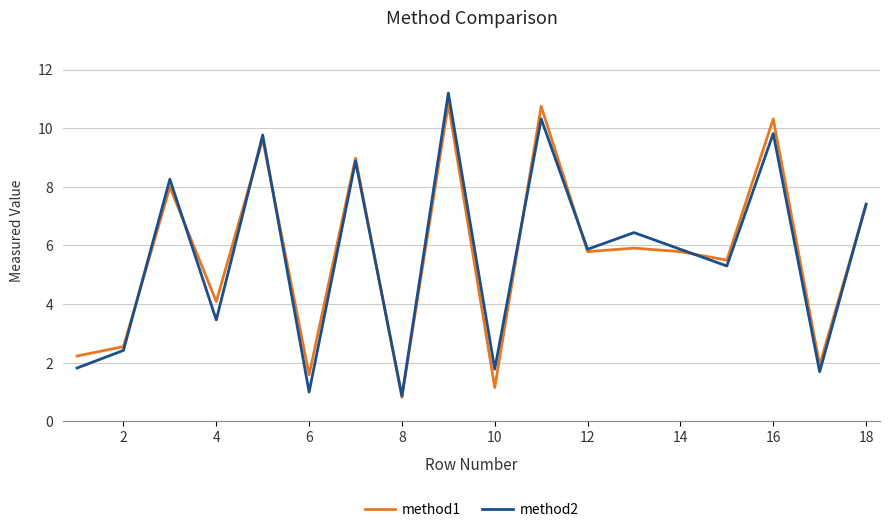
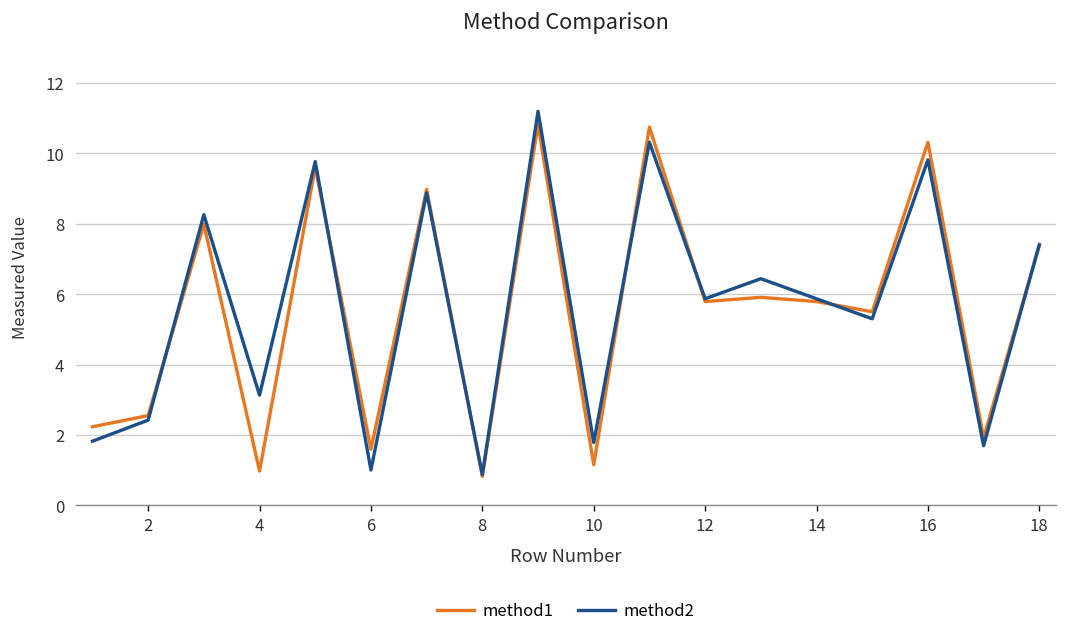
method1, 4: 4.1 -> 1.0
method2, 4: 3.5 -> 3.1
